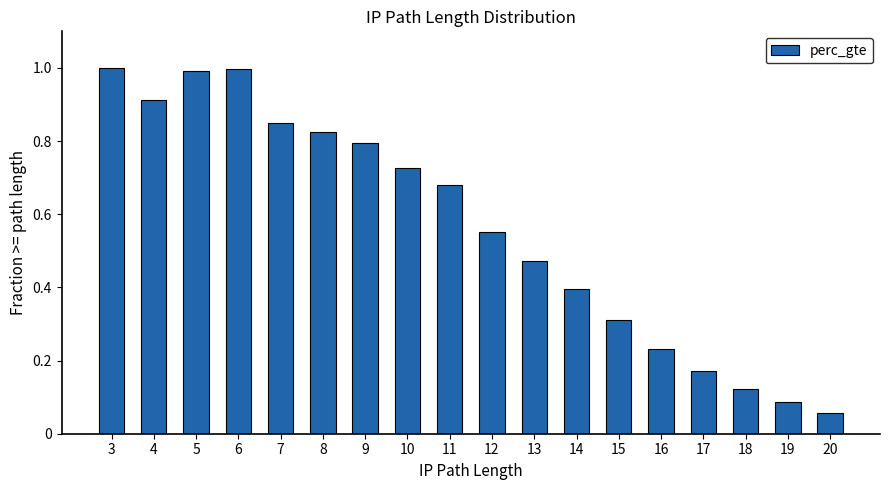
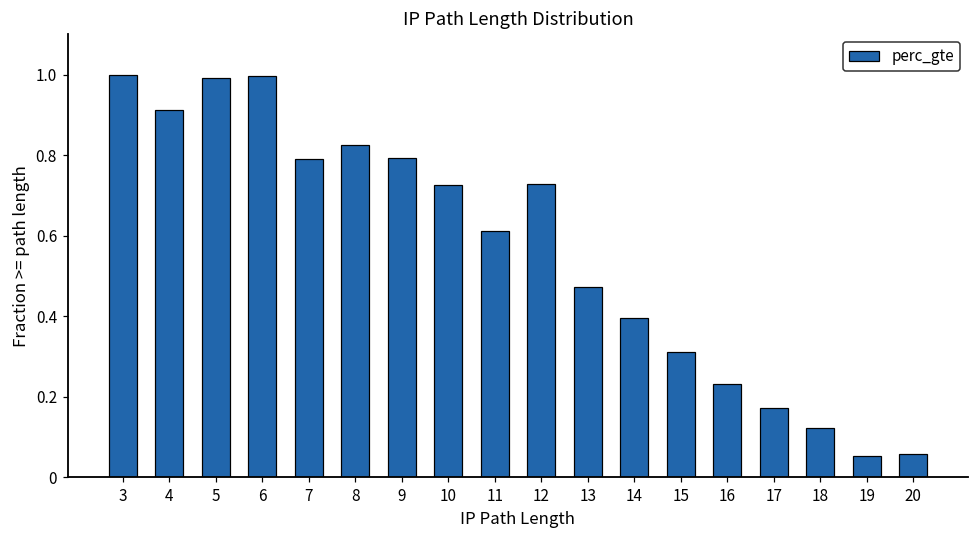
7: 0.85 -> 0.79
11: 0.68 -> 0.61
12: 0.55 -> 0.73
19: 0.09 -> 0.05
